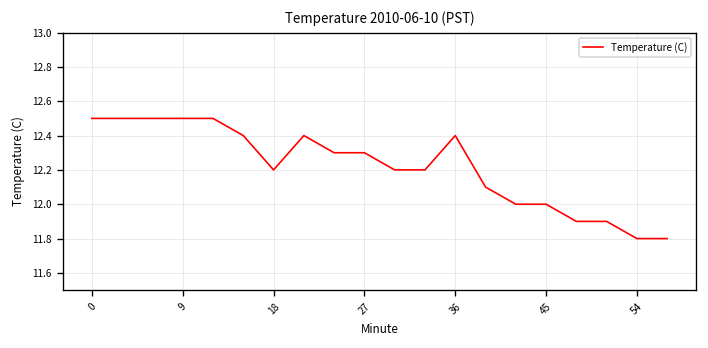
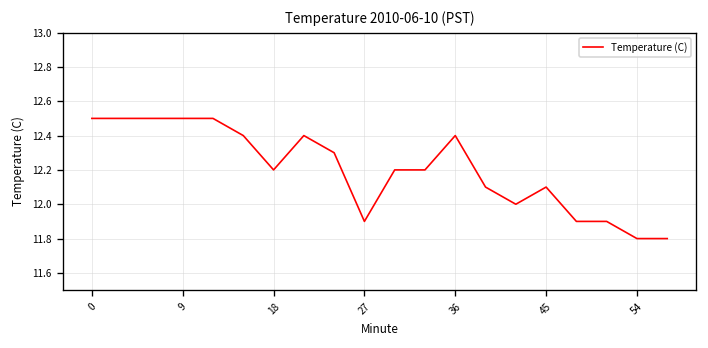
27: 12.3 -> 11.9
45: 12.0 -> 12.1
